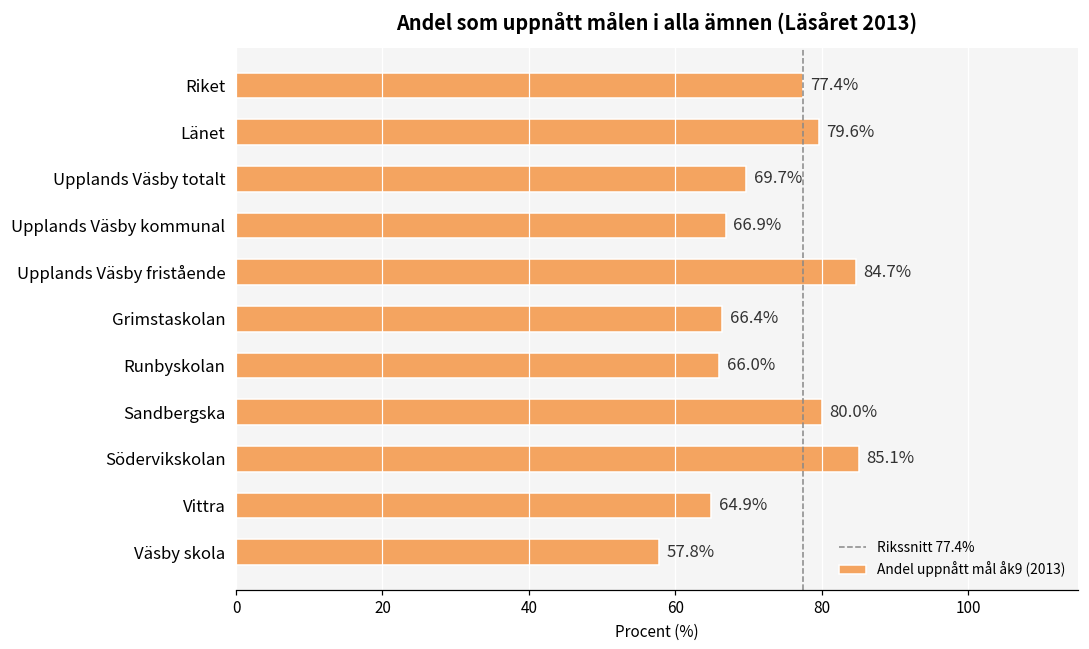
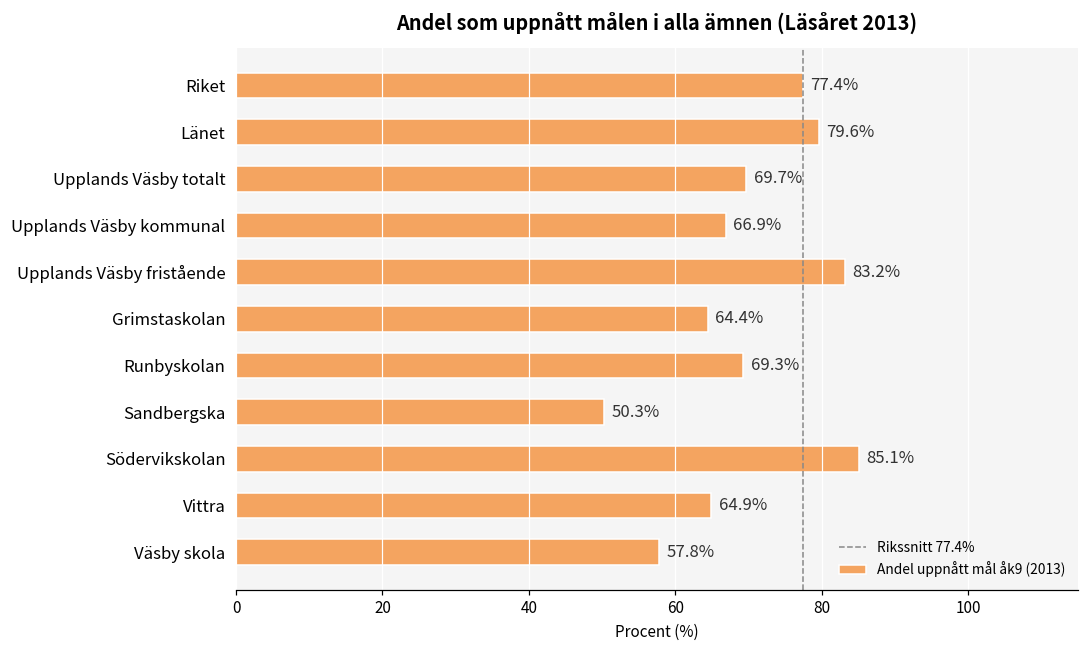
Upplands Väsby fristående: 84.7% -> 83.2%
Grimstaskolan: 66.4% -> 64.4%
Runbyskolan: 66.0% -> 69.3%
Sandbergska: 80.0% -> 50.3%
